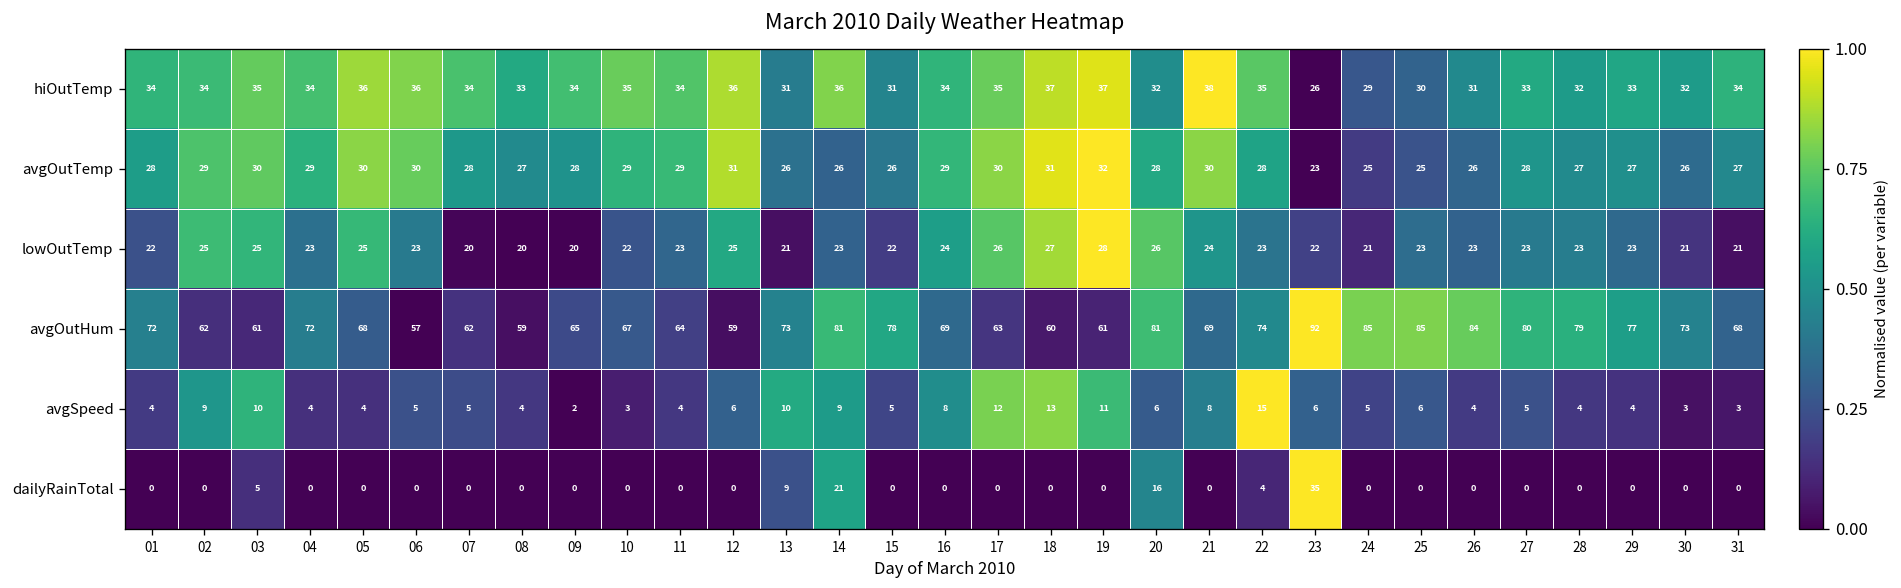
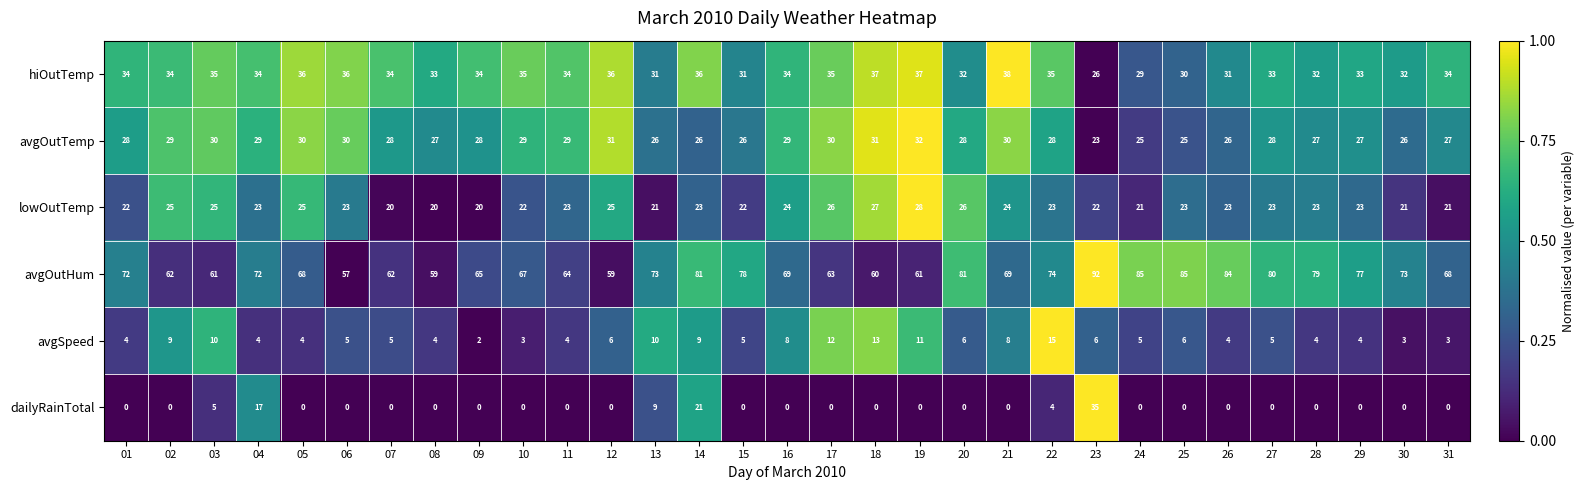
dailyRainTotal, 04: 0 -> 17
dailyRainTotal, 20: 16 -> 0
